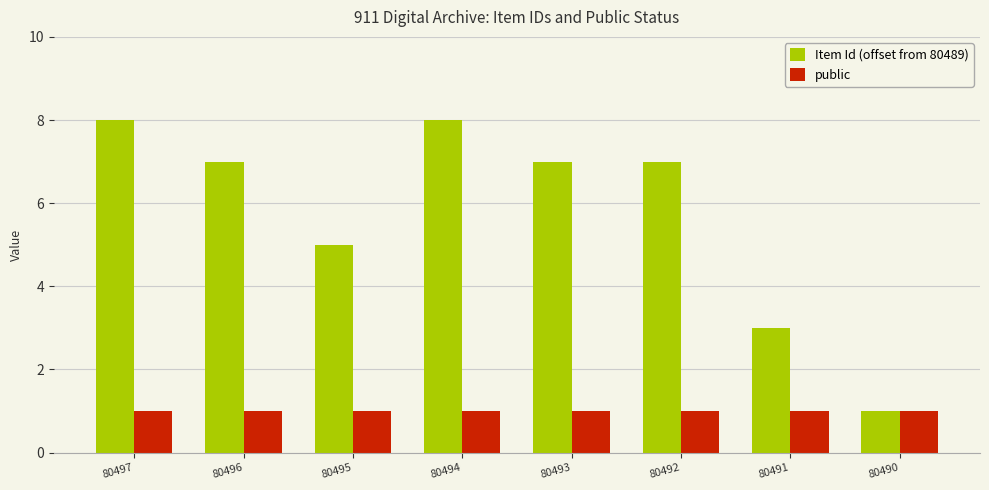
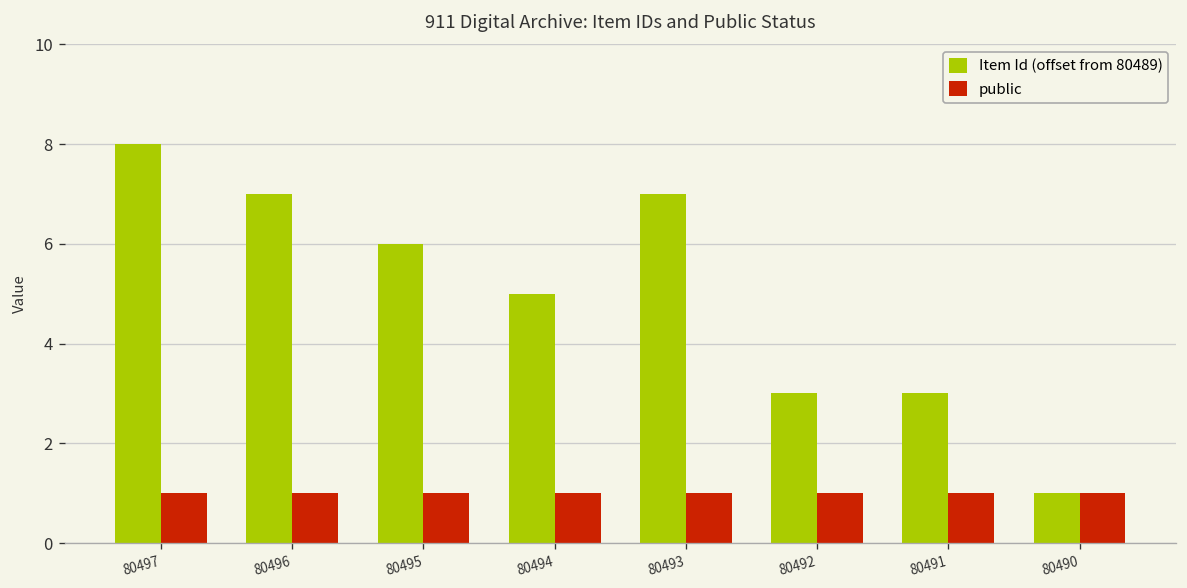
Item Id (offset from 80489), 80495: 5.0 -> 6.0
Item Id (offset from 80489), 80494: 8.0 -> 5.0
Item Id (offset from 80489), 80492: 7.0 -> 3.0
